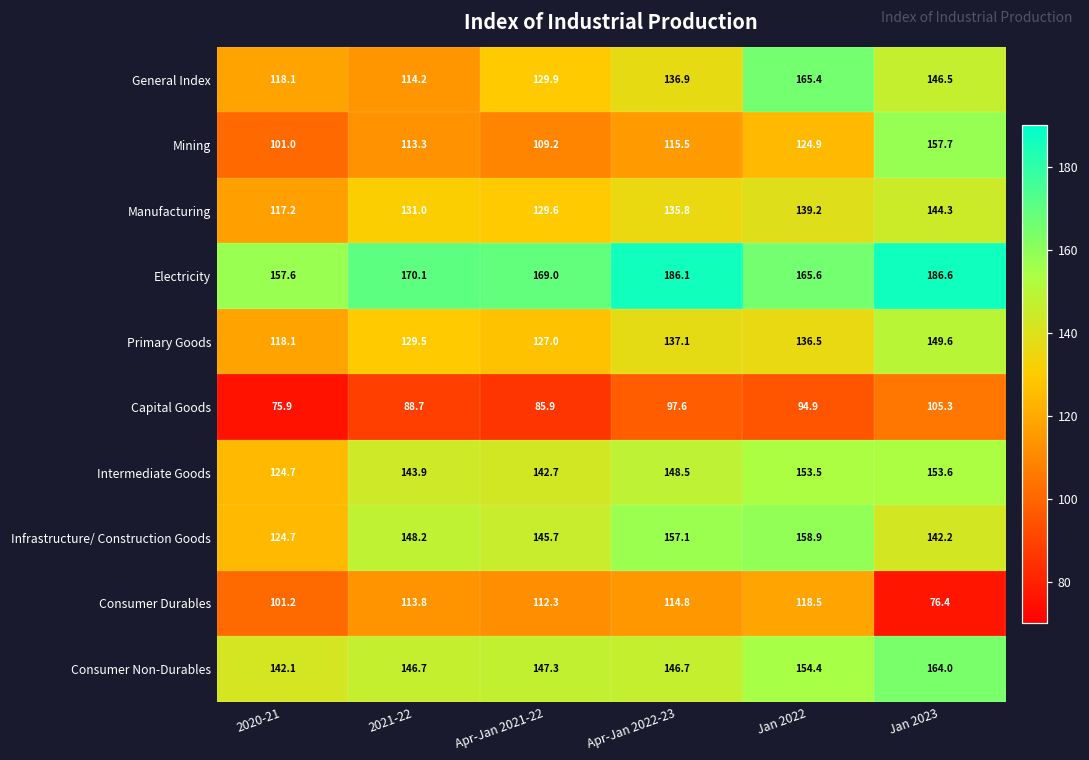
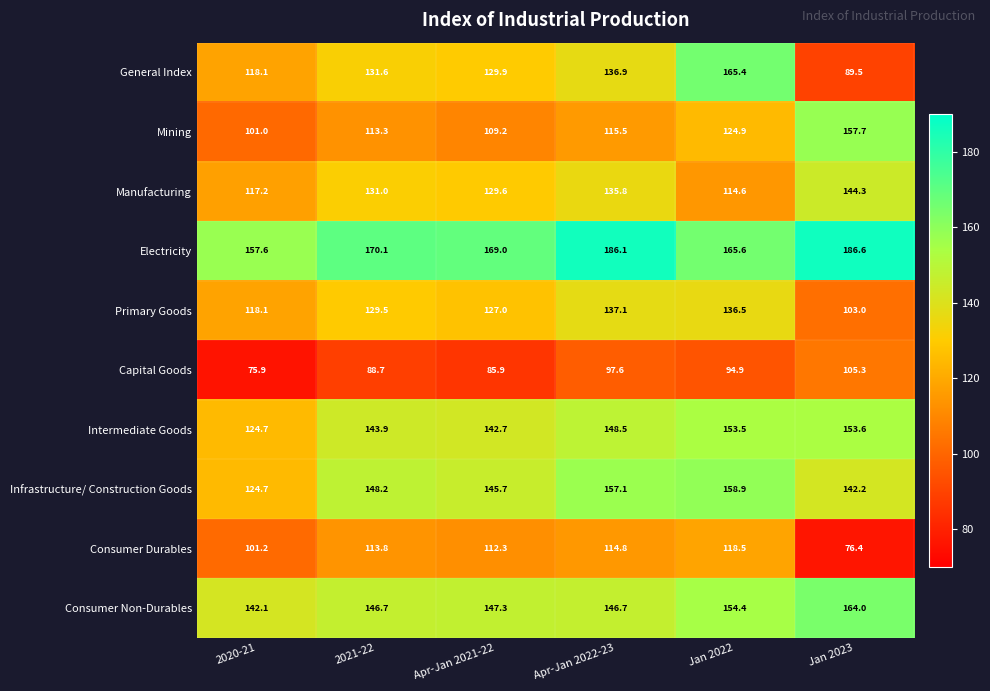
General Index, 2021-22: 114.2 -> 131.6
General Index, Jan 2023: 146.5 -> 89.5
Manufacturing, Jan 2022: 139.2 -> 114.6
Primary Goods, Jan 2023: 149.6 -> 103.0
